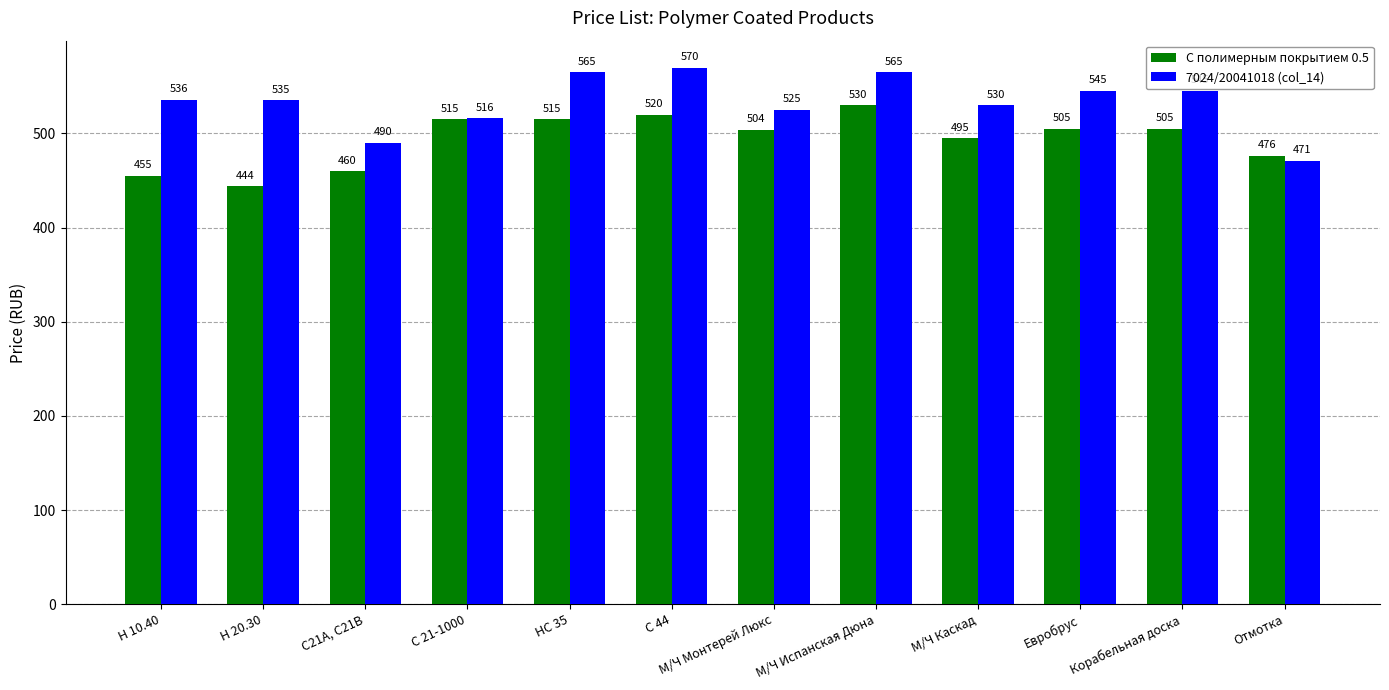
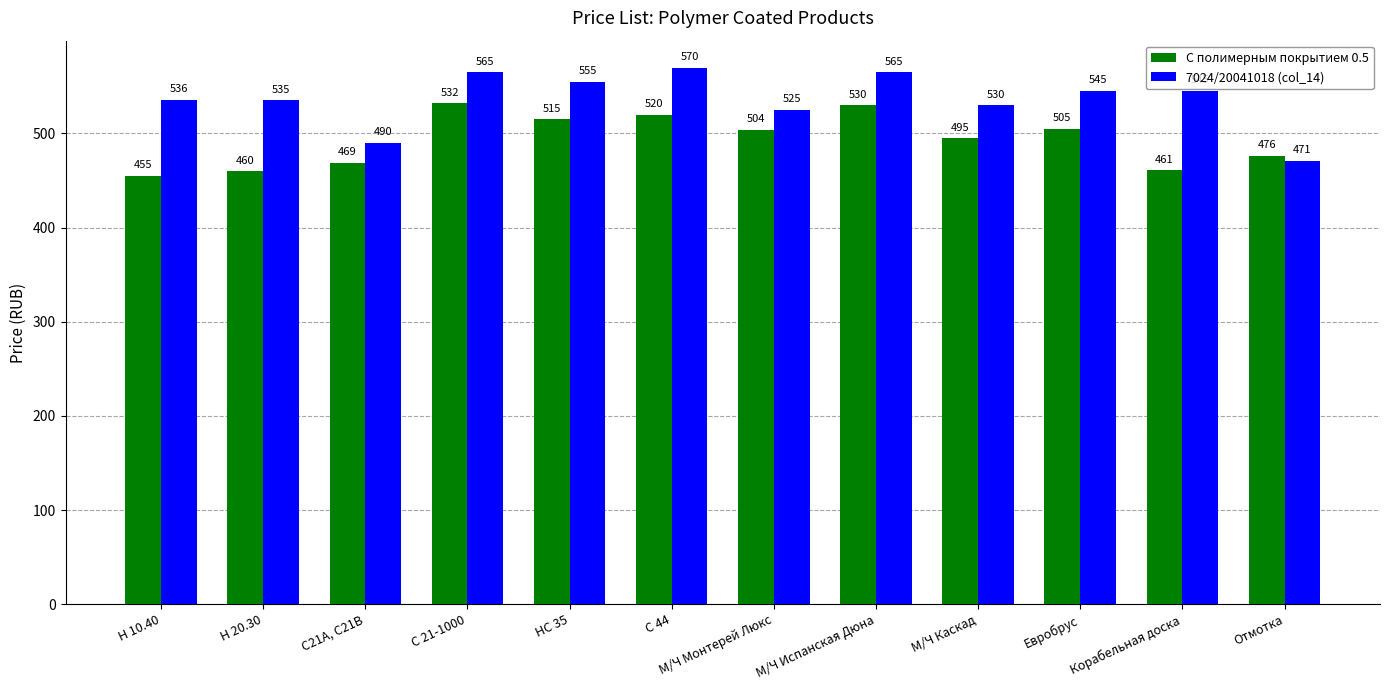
С полимерным покрытием 0.5, Н 20.30: 444 -> 460
С полимерным покрытием 0.5, С21А, С21В: 460 -> 469
С полимерным покрытием 0.5, С 21-1000: 515 -> 532
7024/20041018 (col_14), С 21-1000: 516 -> 565
7024/20041018 (col_14), НС 35: 565 -> 555
С полимерным покрытием 0.5, Корабельная доска: 505 -> 461
